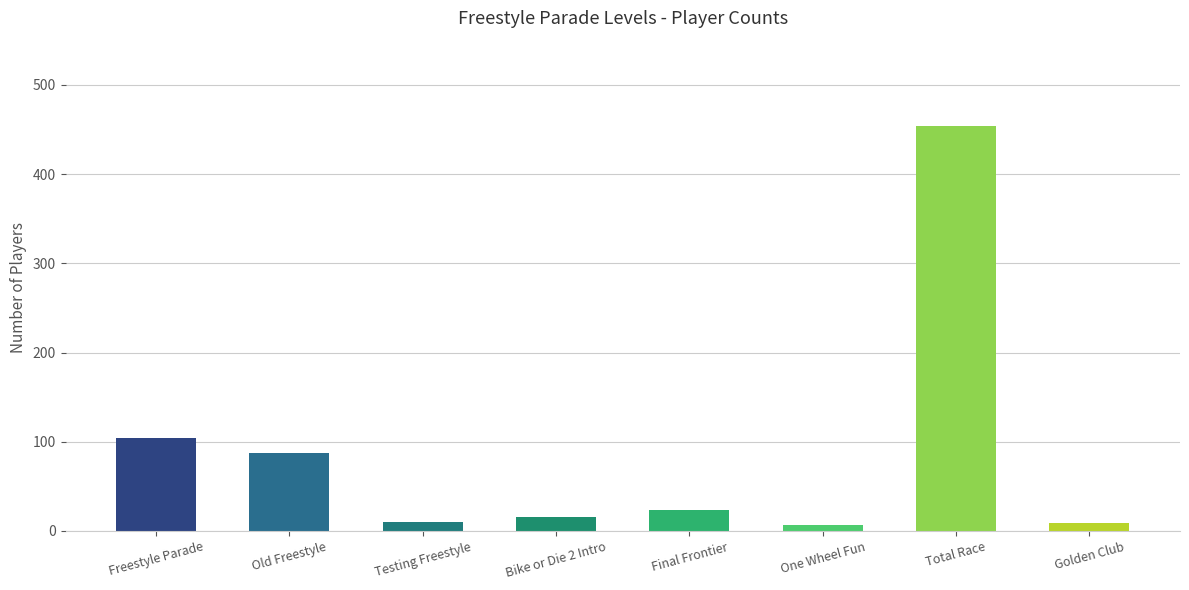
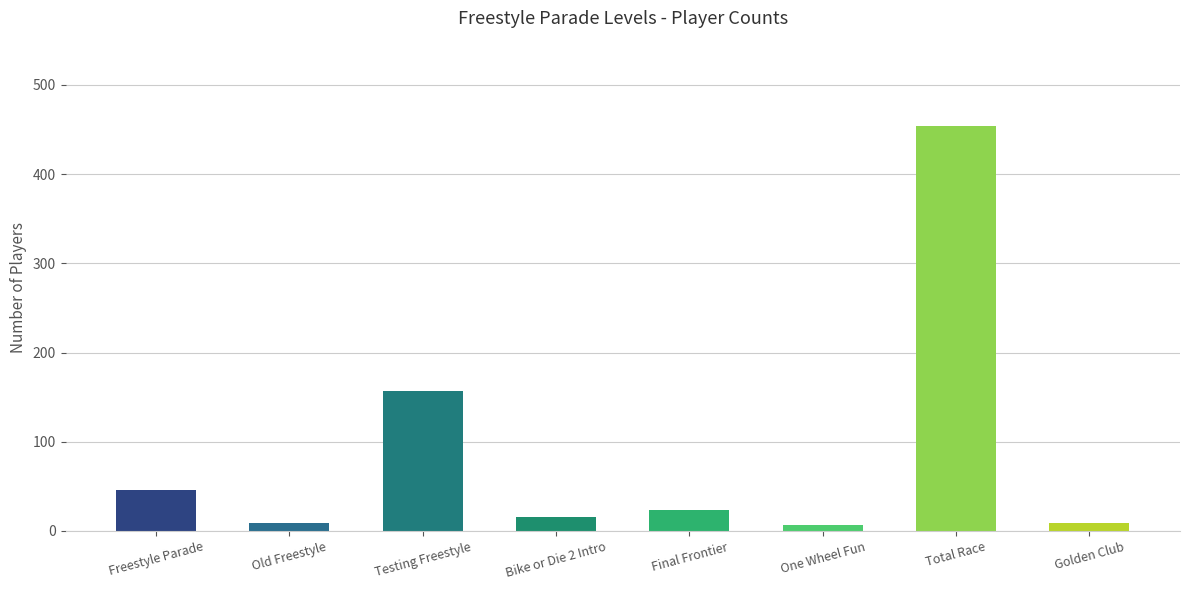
Freestyle Parade: 100 -> 50
Old Freestyle: 90 -> 10
Testing Freestyle: 10 -> 160
